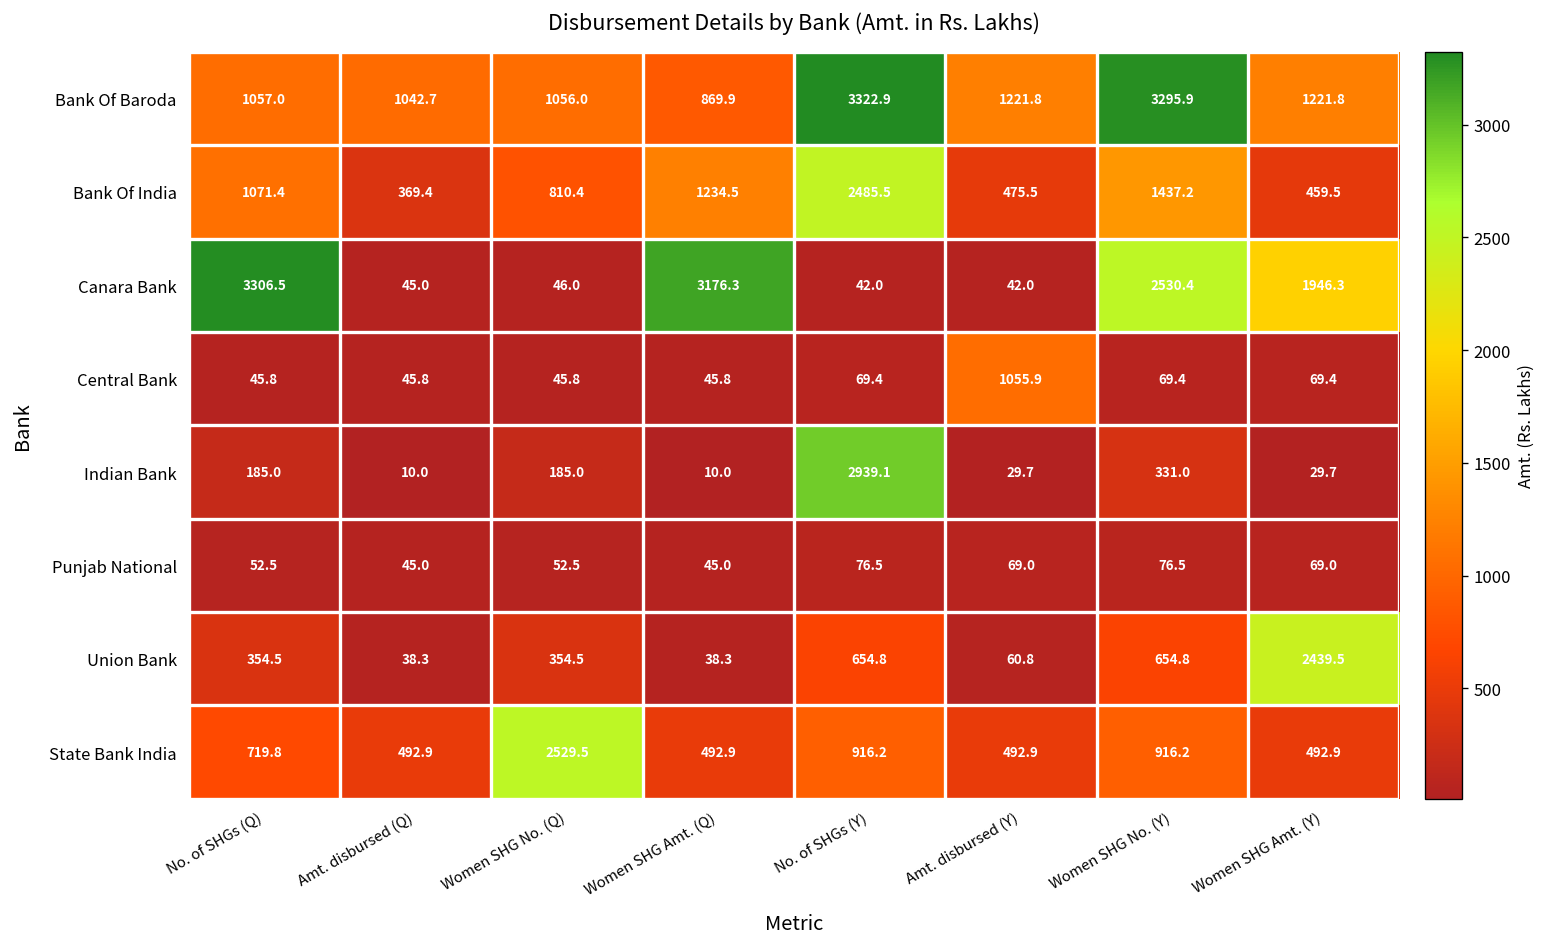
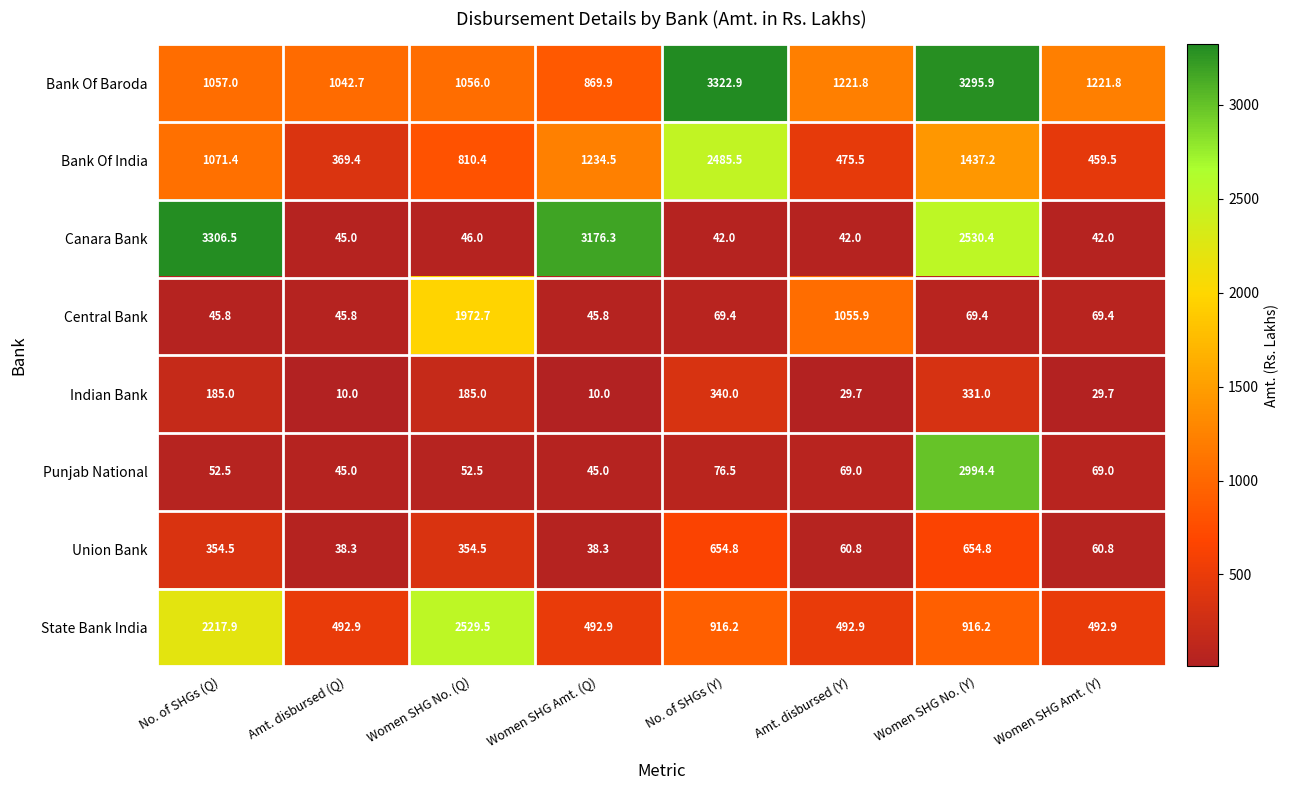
Canara Bank, Women SHG Amt. (Y): 1946.3 -> 42.0
Central Bank, Women SHG No. (Q): 45.8 -> 1972.7
Indian Bank, No. of SHGs (Y): 2939.1 -> 340.0
Punjab National, Women SHG No. (Y): 76.5 -> 2994.4
Union Bank, Women SHG Amt. (Y): 2439.5 -> 60.8
State Bank India, No. of SHGs (Q): 719.8 -> 2217.9
